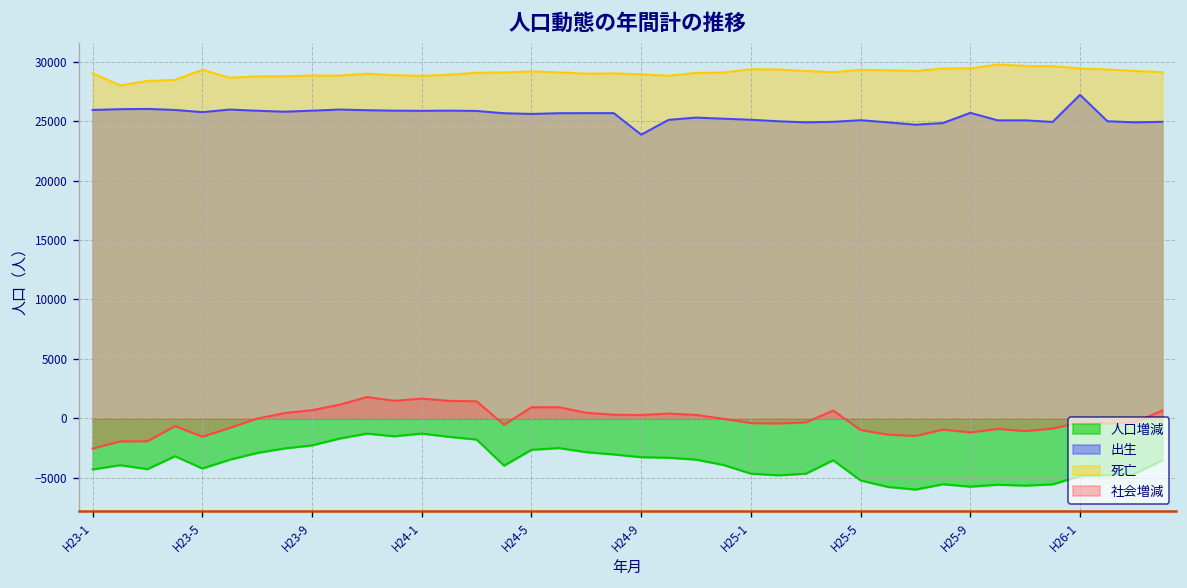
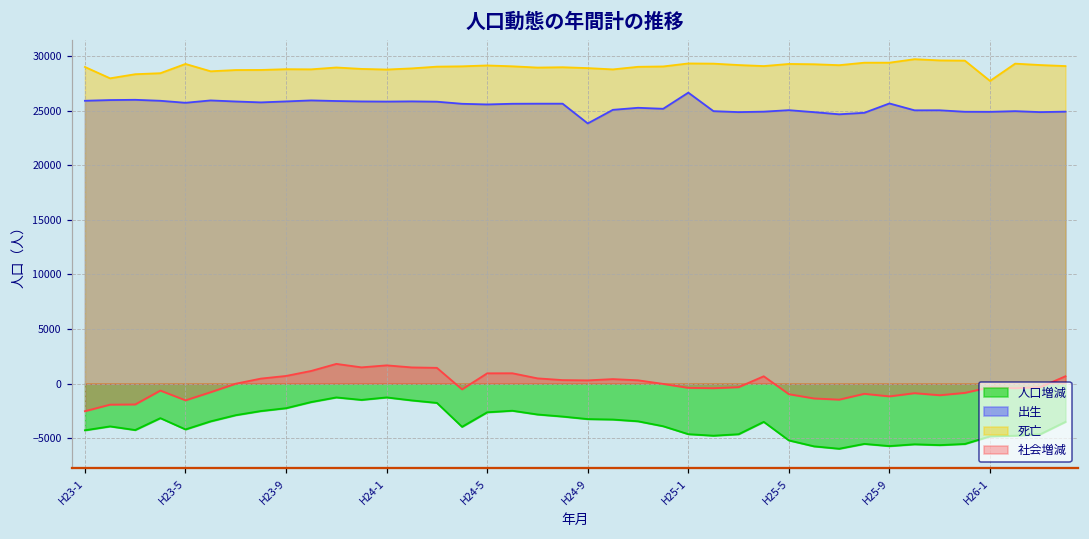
出生, H25-1: 25000 -> 27000
出生, H26-1: 27000 -> 25000
死亡, H26-1: 29000 -> 28000
